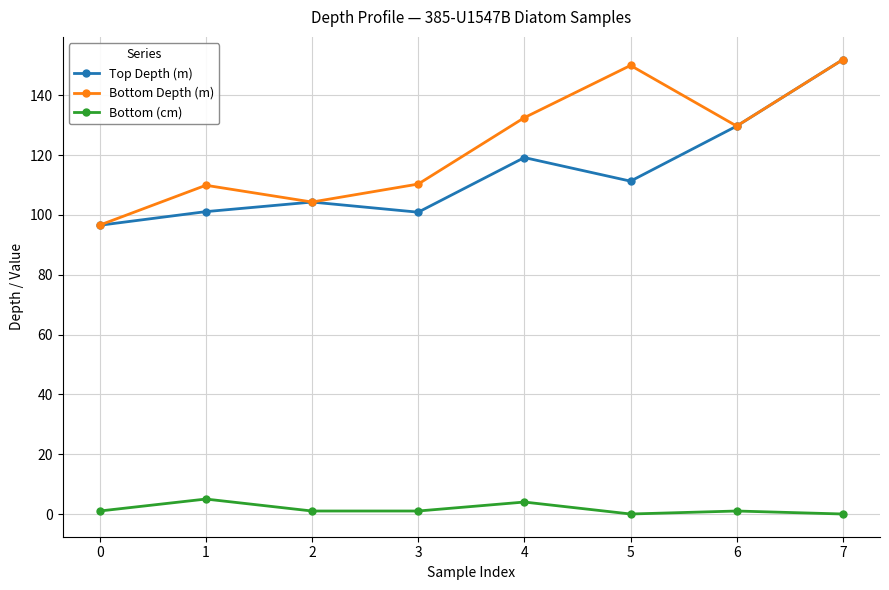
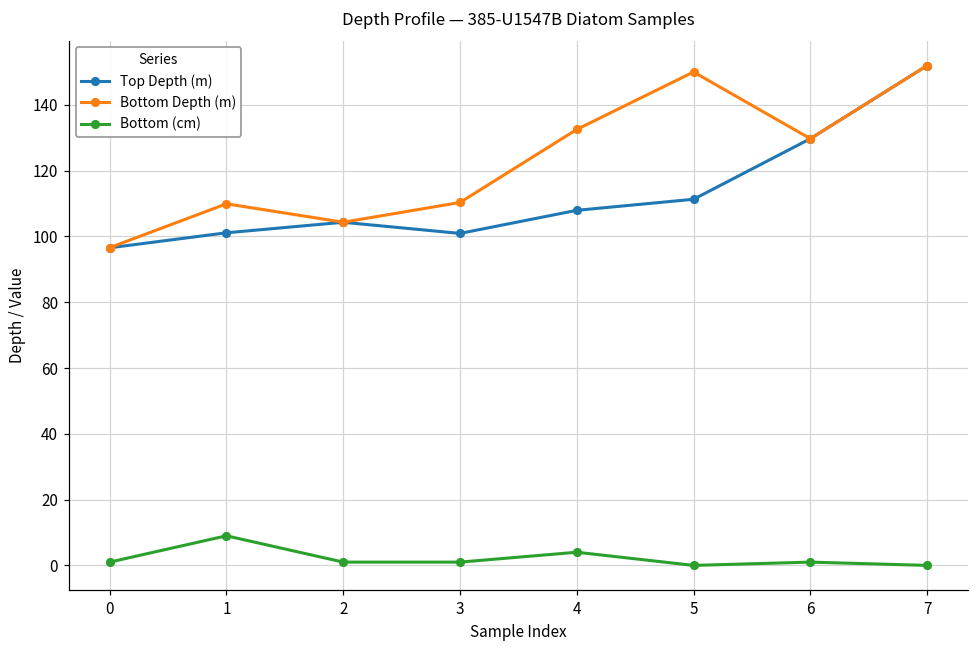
Bottom (cm), 1: 5 -> 9
Top Depth (m), 4: 119 -> 108
